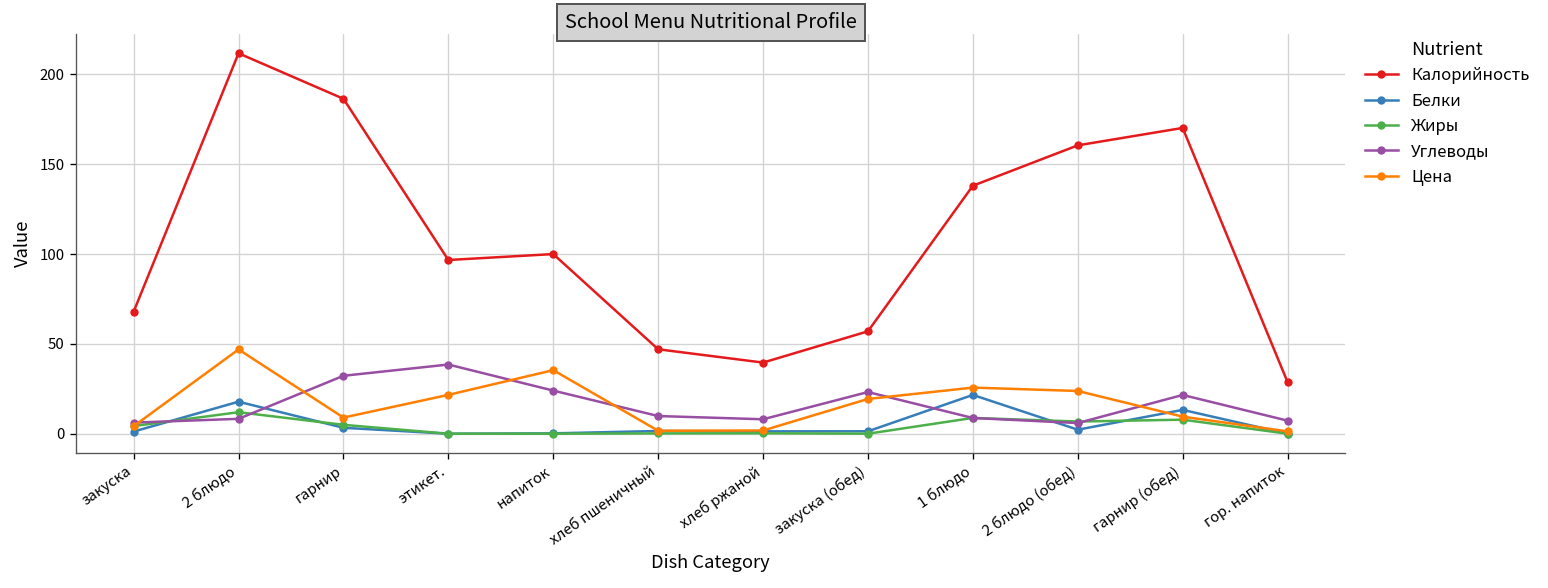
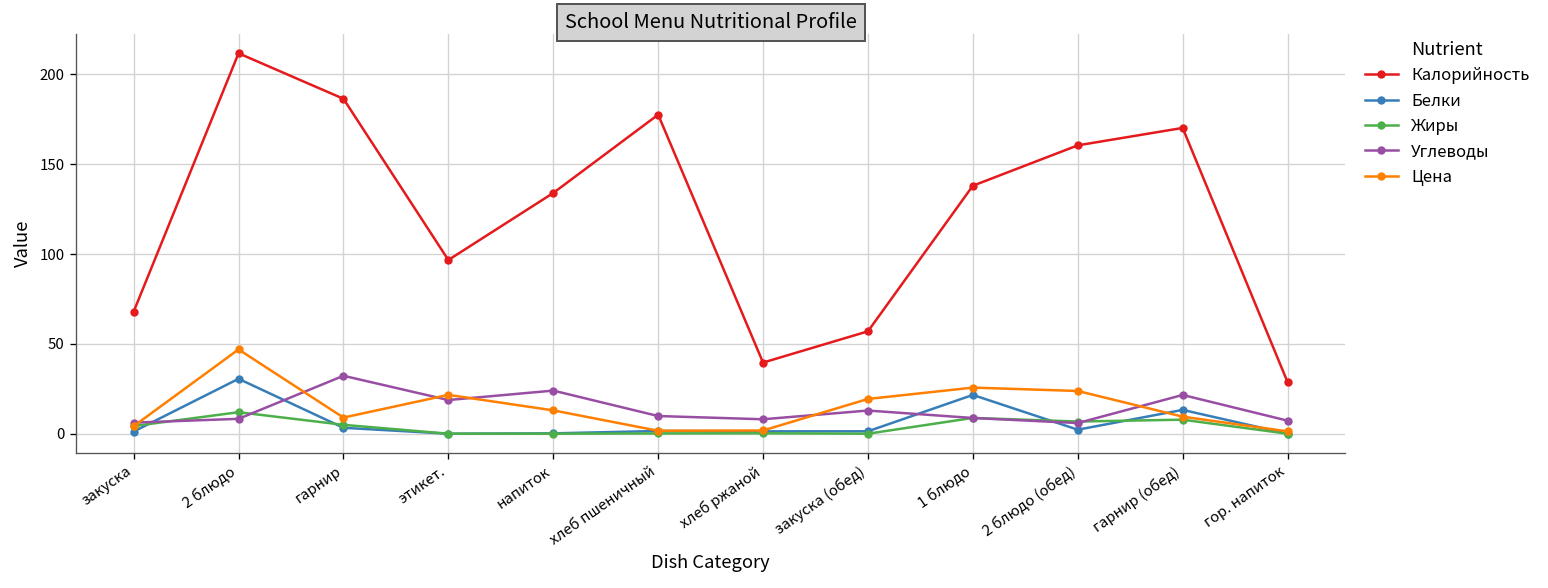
Белки, 2 блюдо: 18 -> 31
Углеводы, этикет.: 39 -> 19
Калорийность, напиток: 100 -> 134
Цена, напиток: 35 -> 13
Калорийность, хлеб пшеничный: 47 -> 178
Углеводы, закуска (обед): 23 -> 13
